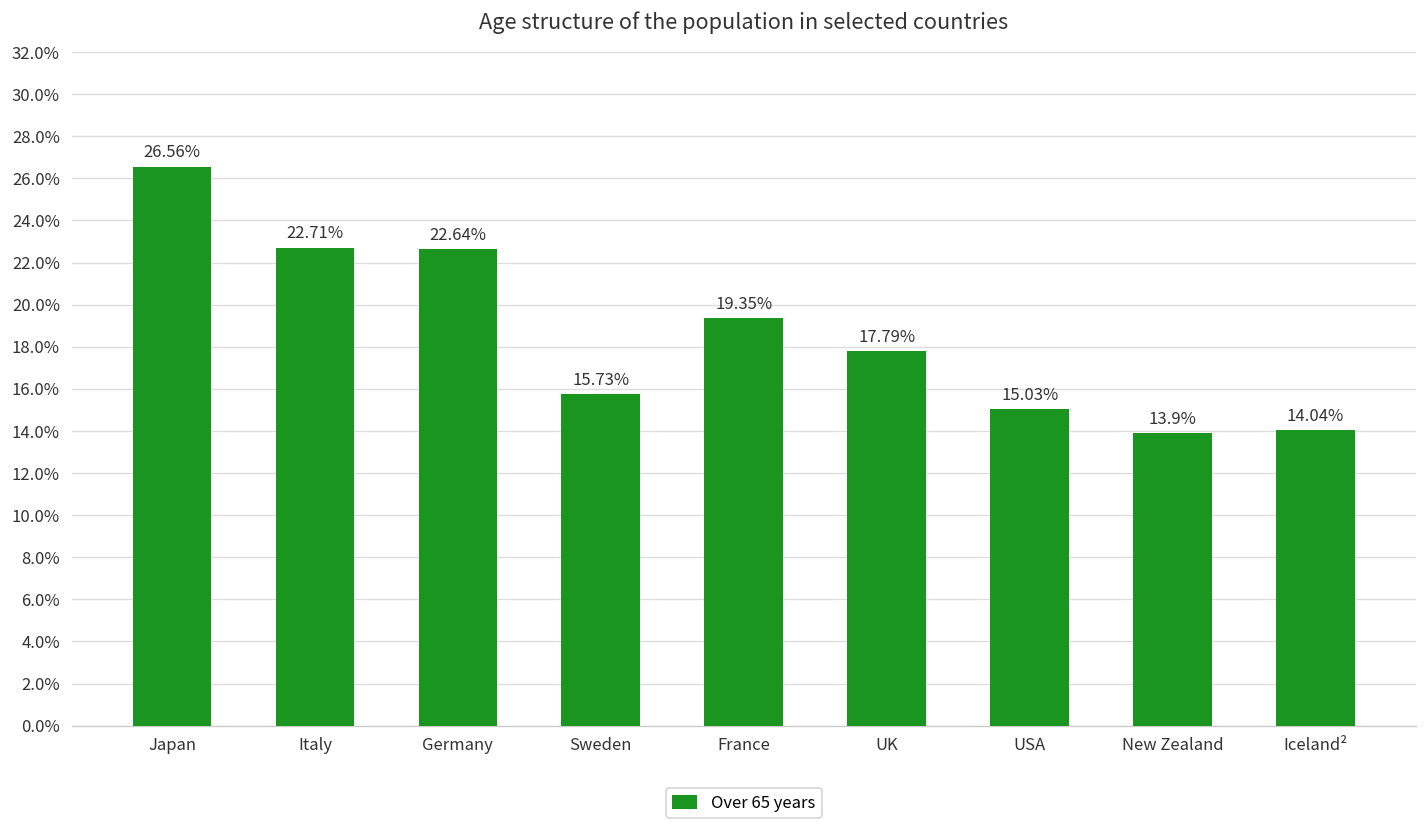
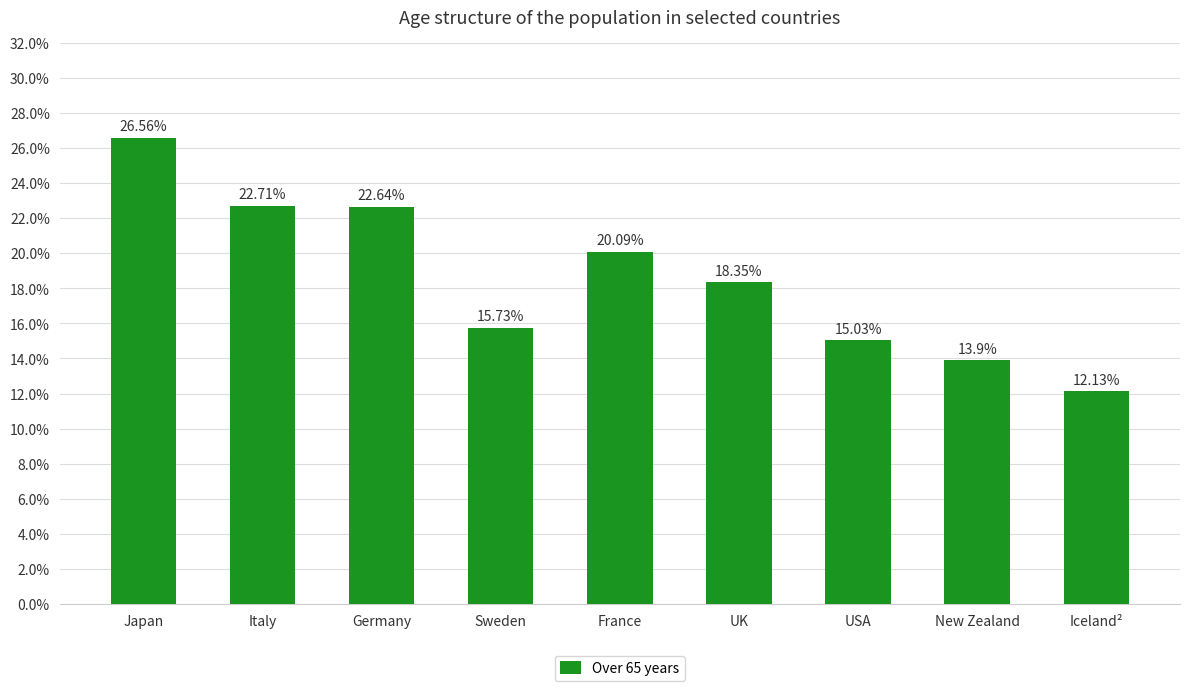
France: 19.35% -> 20.09%
UK: 17.79% -> 18.35%
Iceland²: 14.04% -> 12.13%
